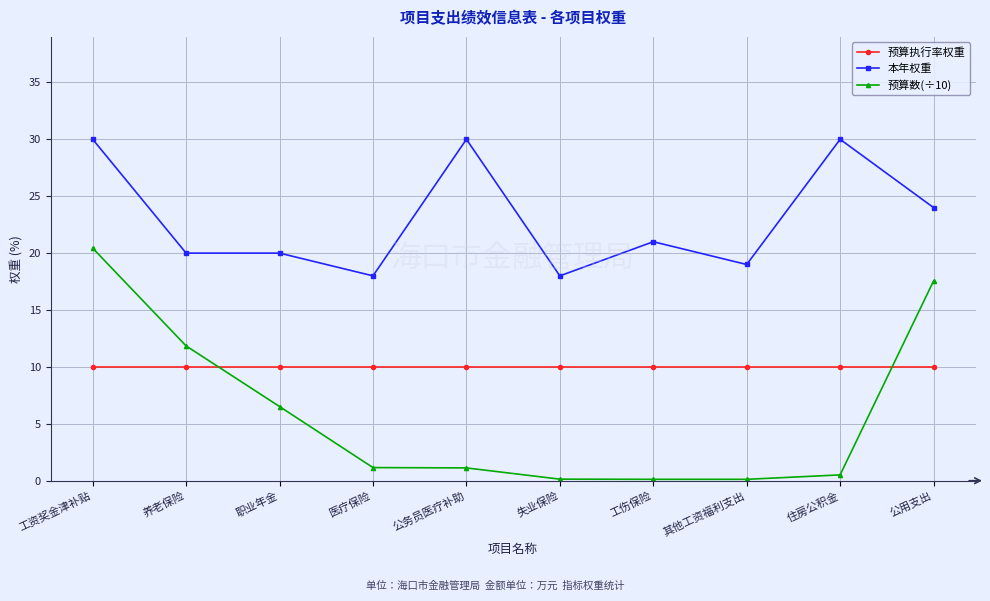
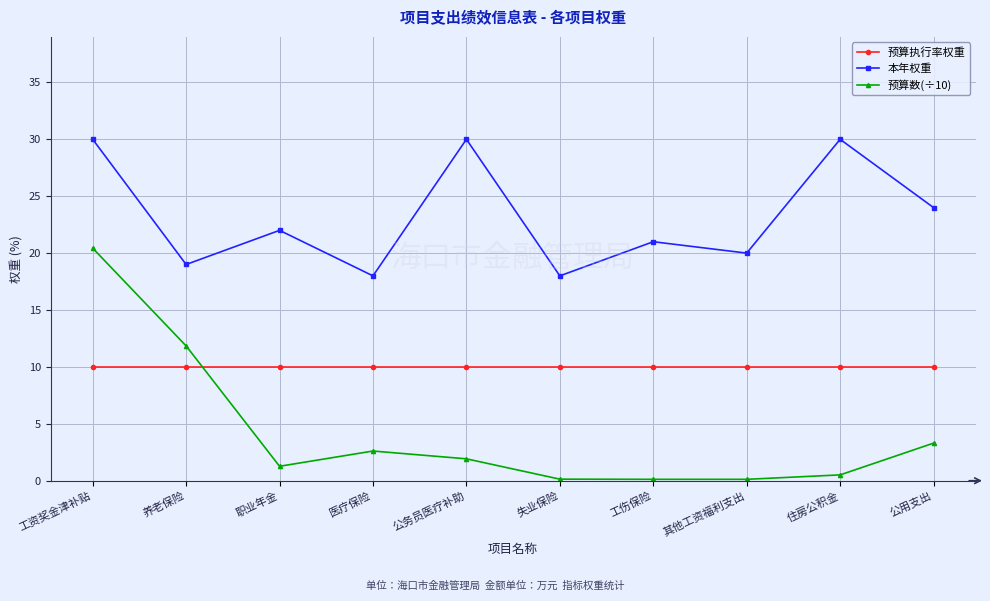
本年权重, 养老保险: 20 -> 19
本年权重, 职业年金: 20 -> 22
预算数(÷10), 职业年金: 6.5 -> 1.3
预算数(÷10), 医疗保险: 1.2 -> 2.6
预算数(÷10), 公务员医疗补助: 1.1 -> 1.9
本年权重, 其他工资福利支出: 19 -> 20
预算数(÷10), 公用支出: 17.5 -> 3.3
